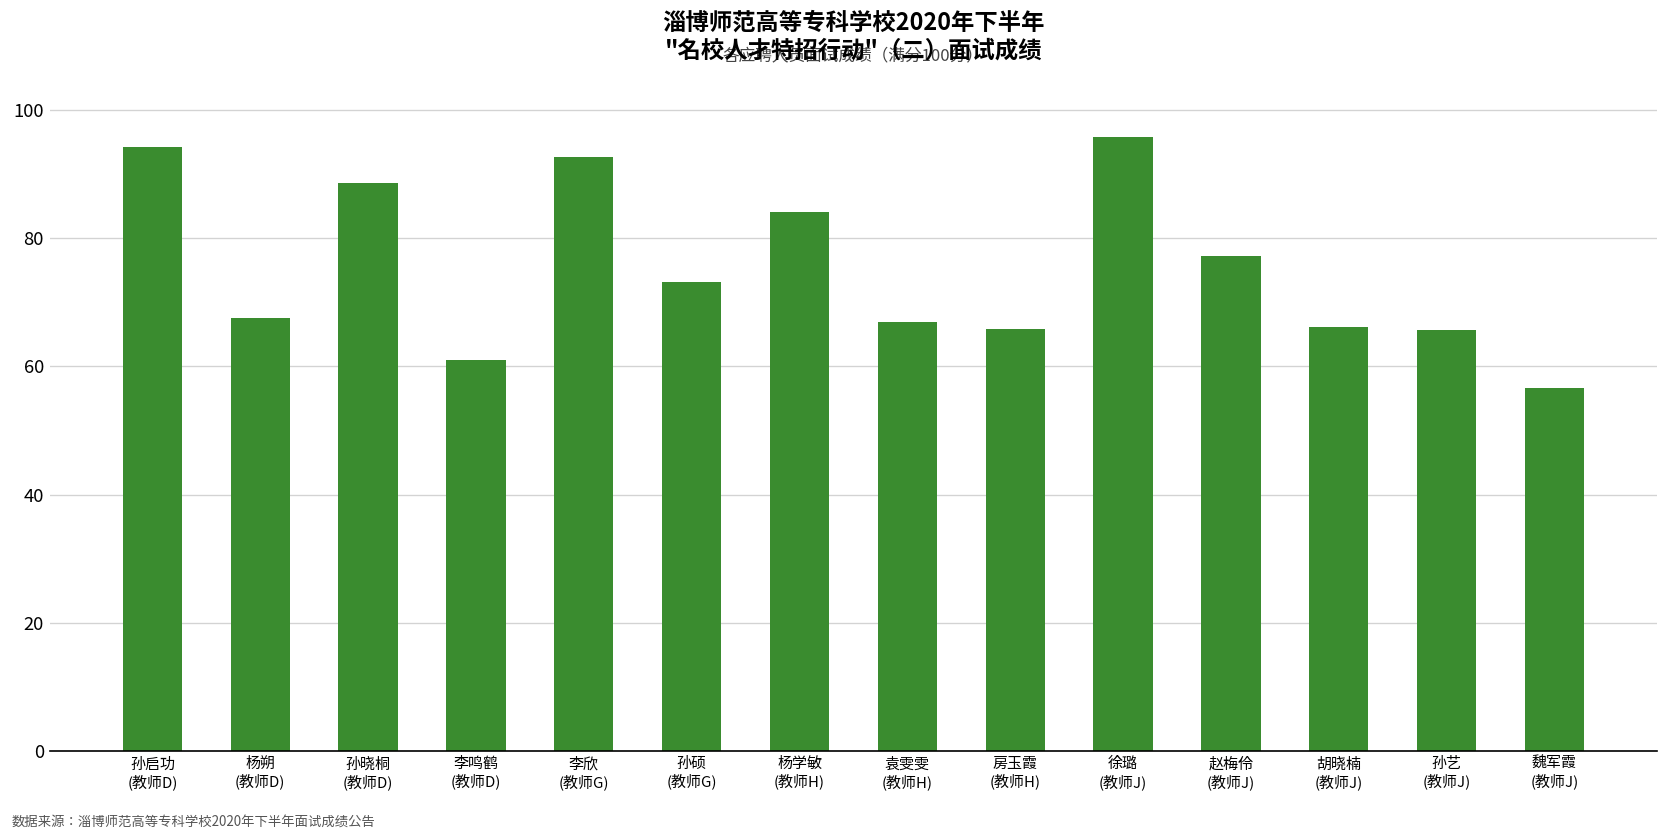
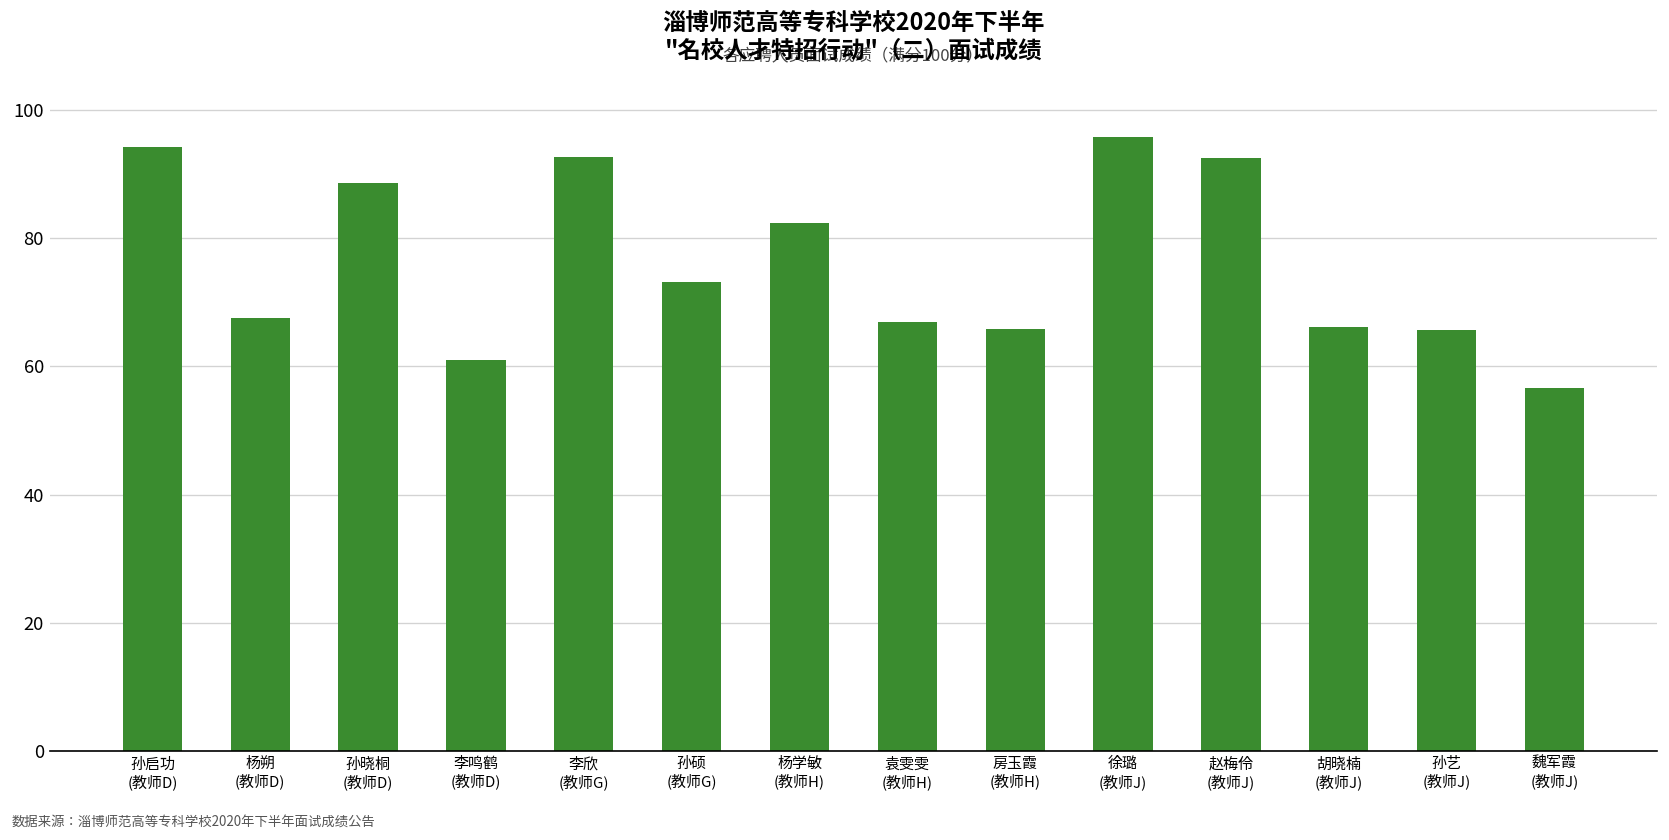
杨学敏 (教师H): 84 -> 82
赵梅伶 (教师J): 77 -> 92
